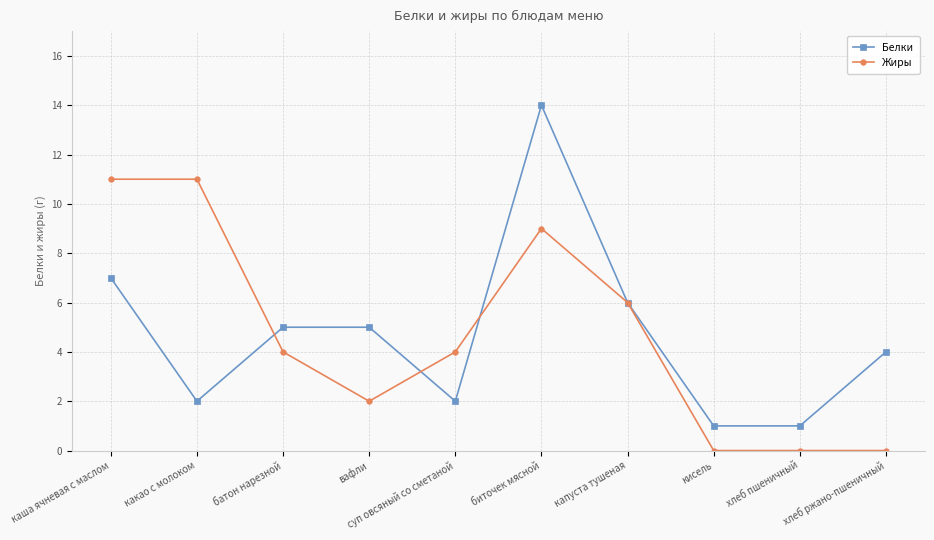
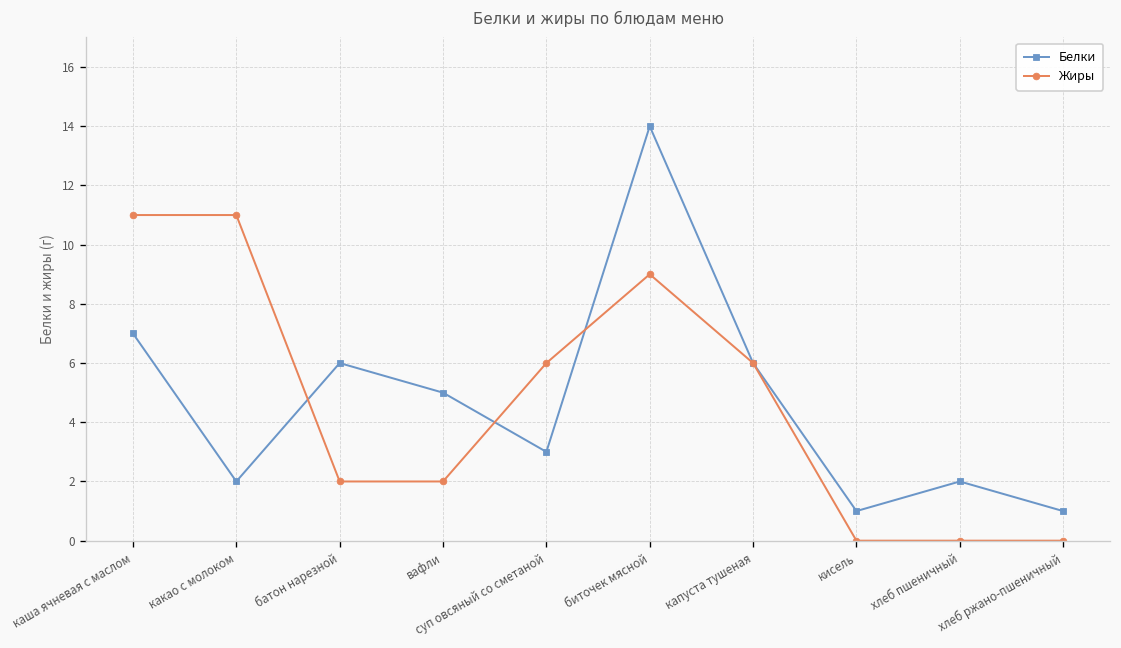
Белки, батон нарезной: 5 -> 6
Жиры, батон нарезной: 4 -> 2
Белки, суп овсяный со сметаной: 2 -> 3
Жиры, суп овсяный со сметаной: 4 -> 6
Белки, хлеб пшеничный: 1 -> 2
Белки, хлеб ржано-пшеничный: 4 -> 1
